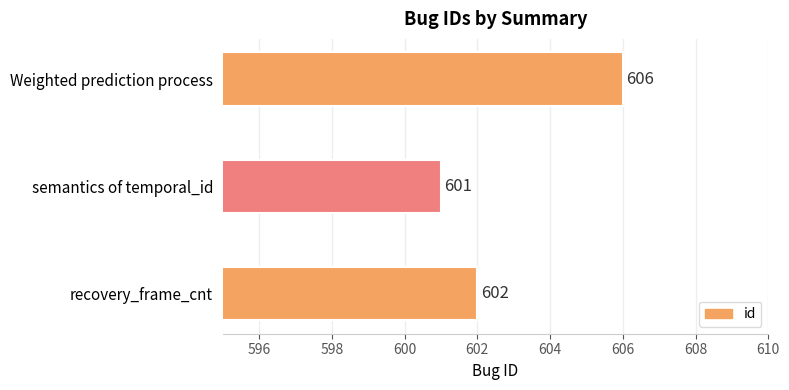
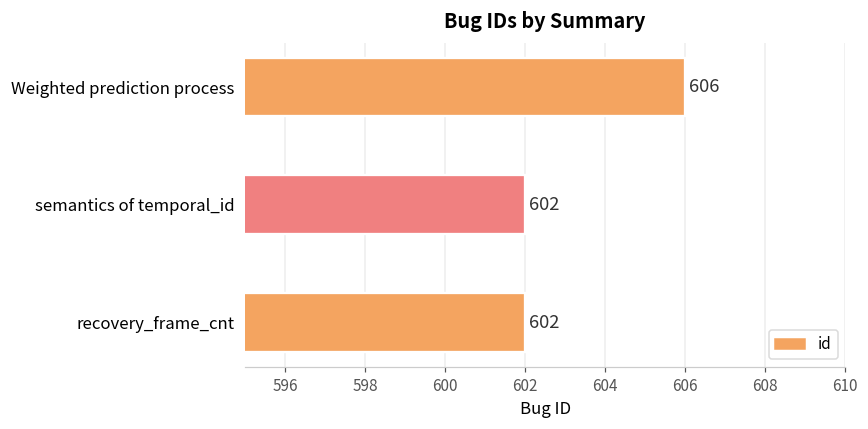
semantics of temporal_id: 601 -> 602
